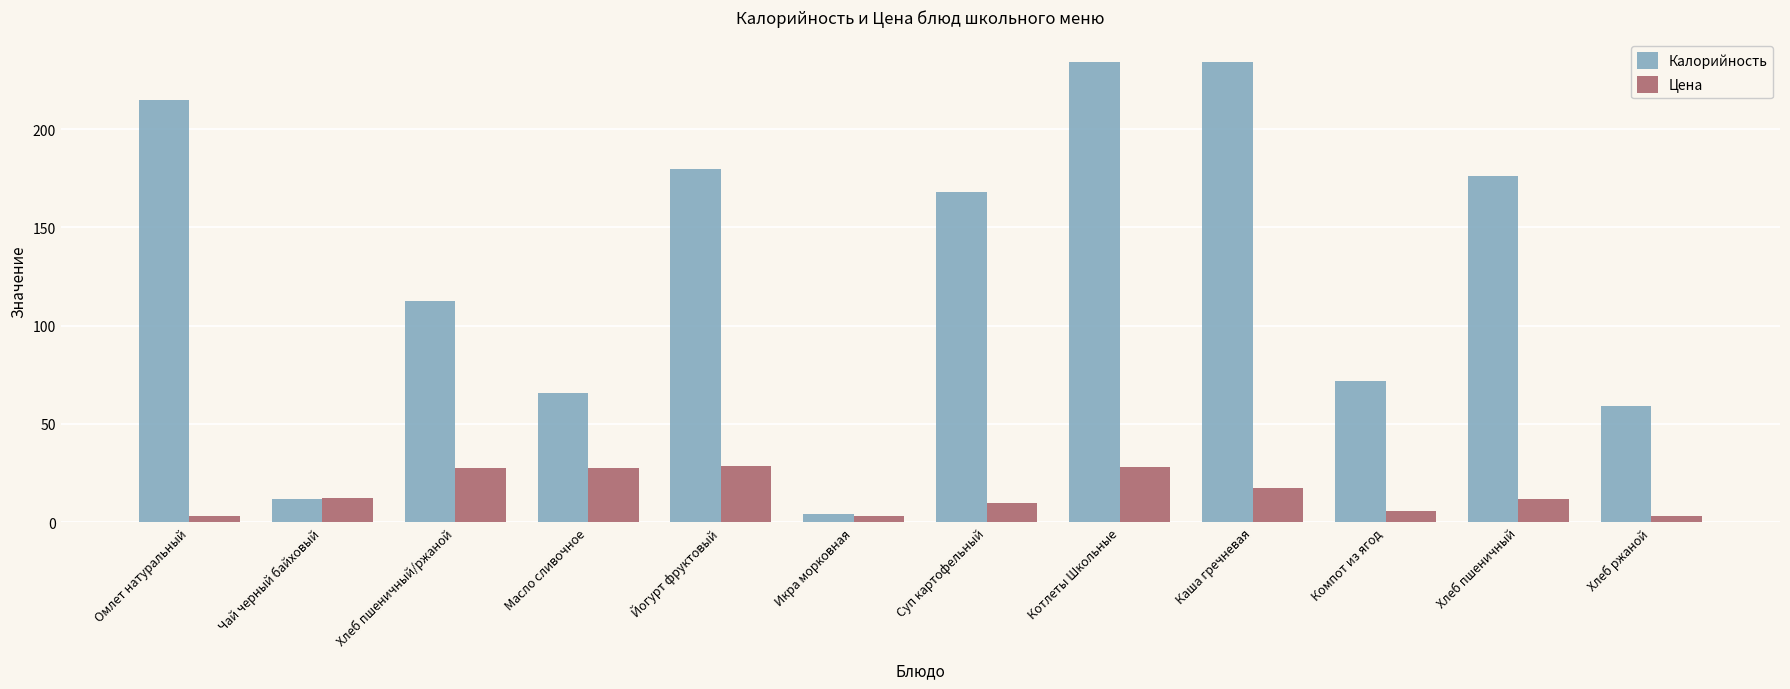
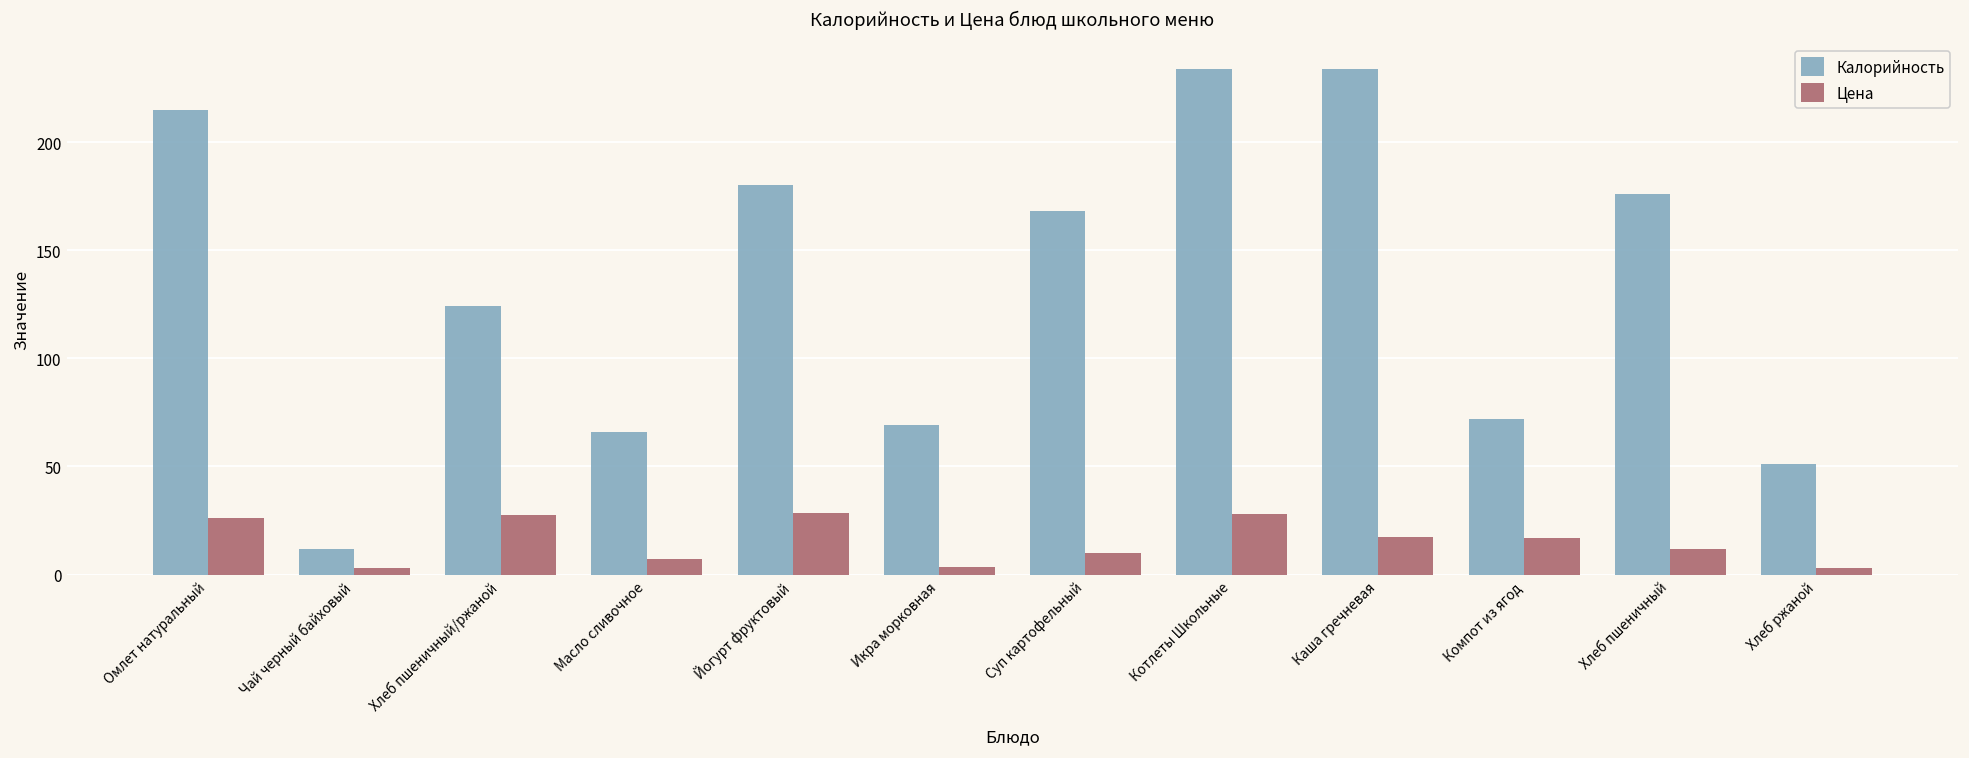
Цена, Омлет натуральный: 3 -> 26
Цена, Чай черный байховый: 12 -> 3
Калорийность, Хлеб пшеничный/ржаной: 113 -> 124
Цена, Масло сливочное: 28 -> 7
Калорийность, Икра морковная: 4 -> 69
Цена, Компот из ягод: 6 -> 17
Калорийность, Хлеб ржаной: 59 -> 51
